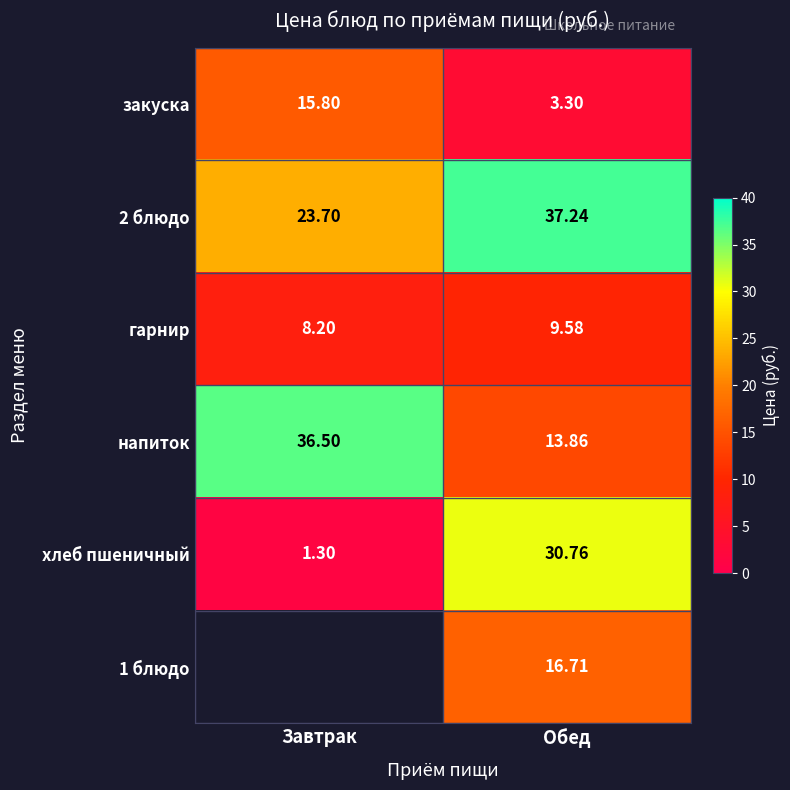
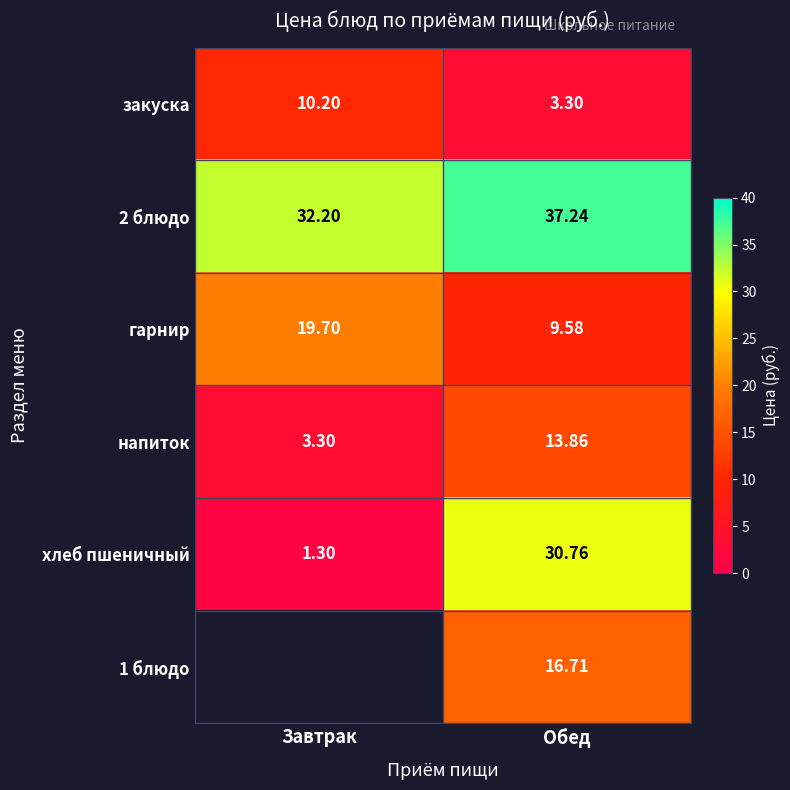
закуска, Завтрак: 15.80 -> 10.20
2 блюдо, Завтрак: 23.70 -> 32.20
гарнир, Завтрак: 8.20 -> 19.70
напиток, Завтрак: 36.50 -> 3.30
